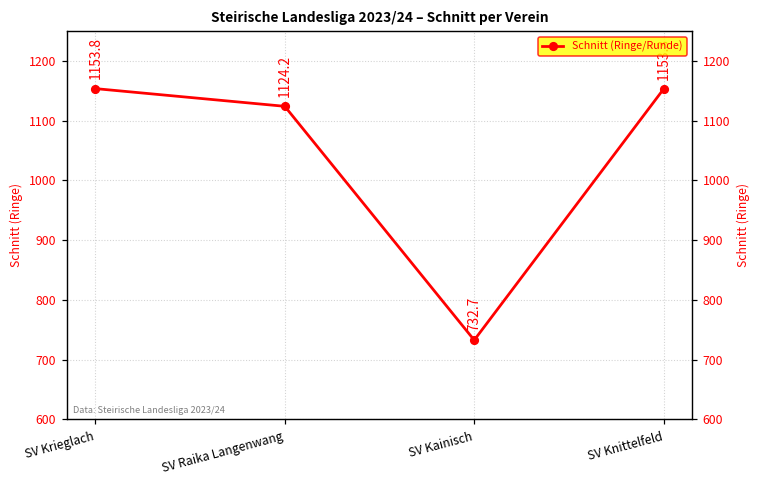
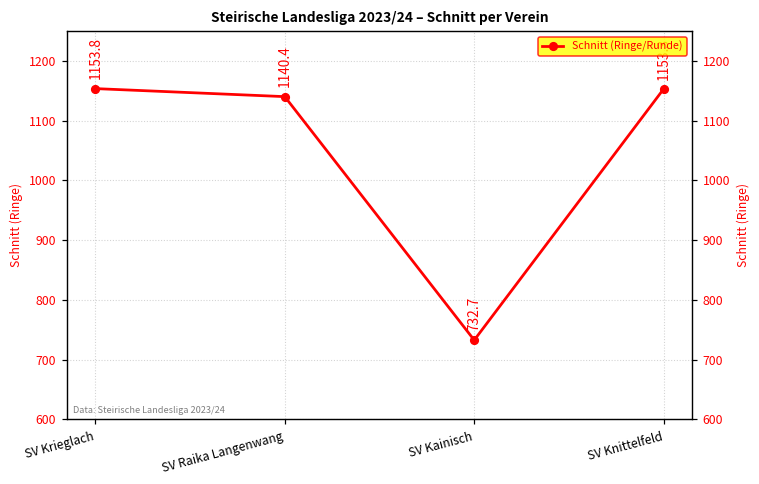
SV Raika Langenwang: 1124.2 -> 1140.4
